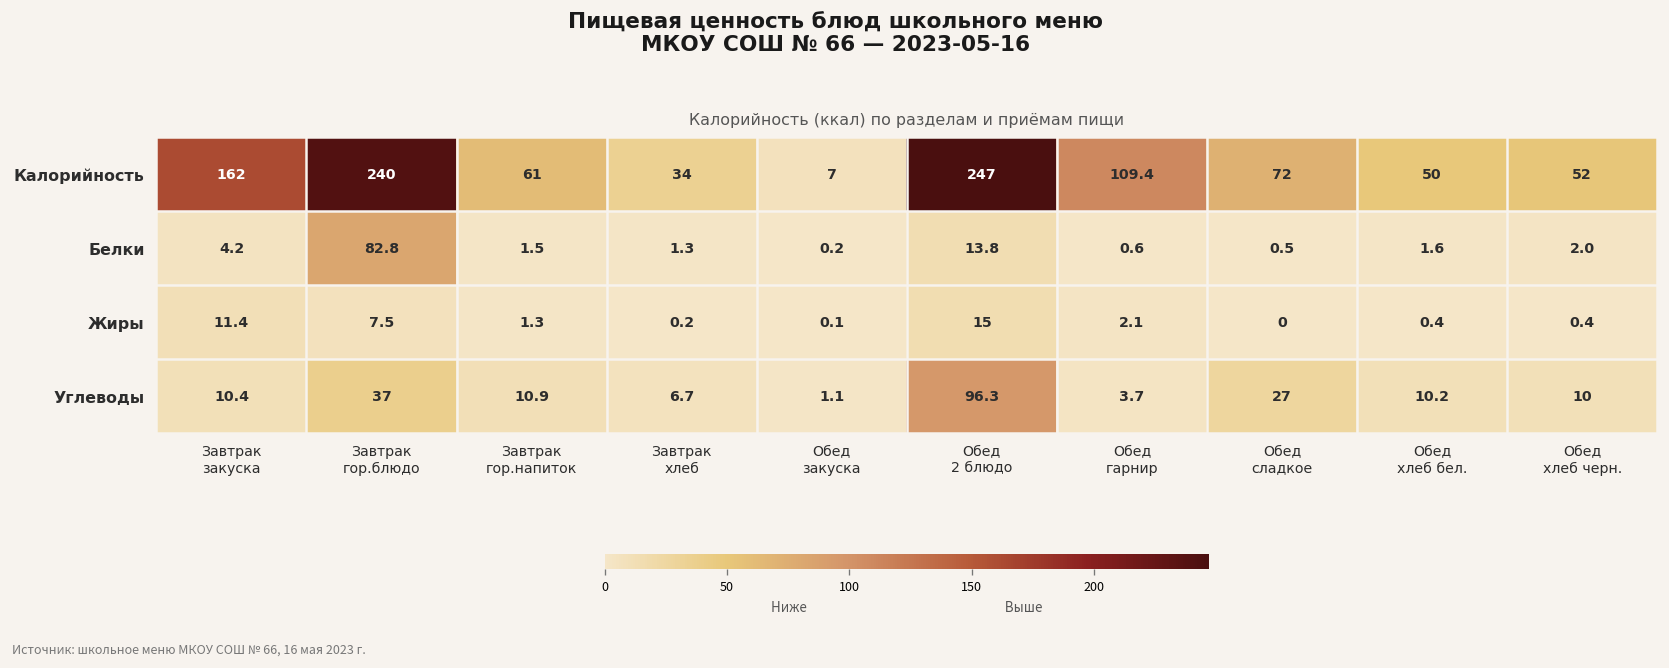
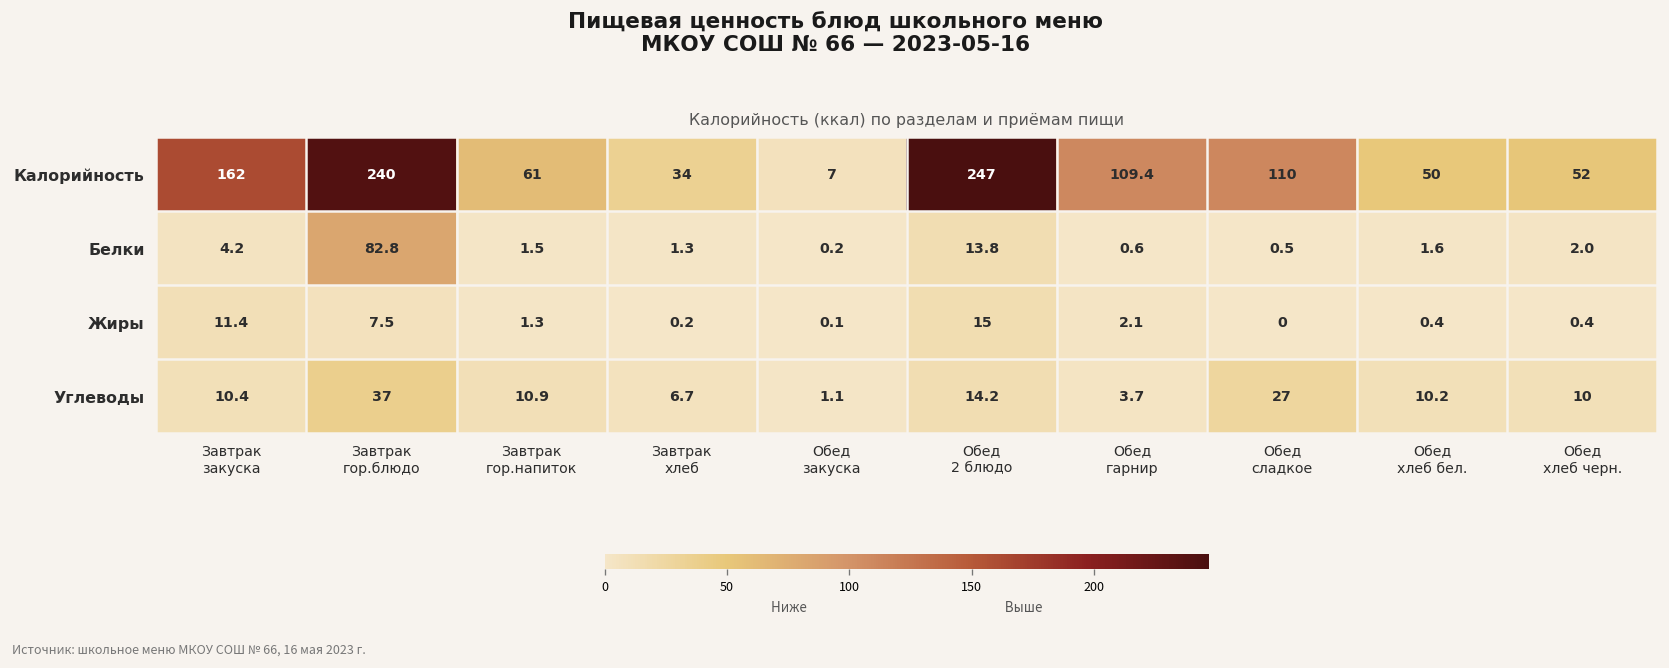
Калорийность, Обед сладкое: 72 -> 110
Углеводы, Обед 2 блюдо: 96.3 -> 14.2
